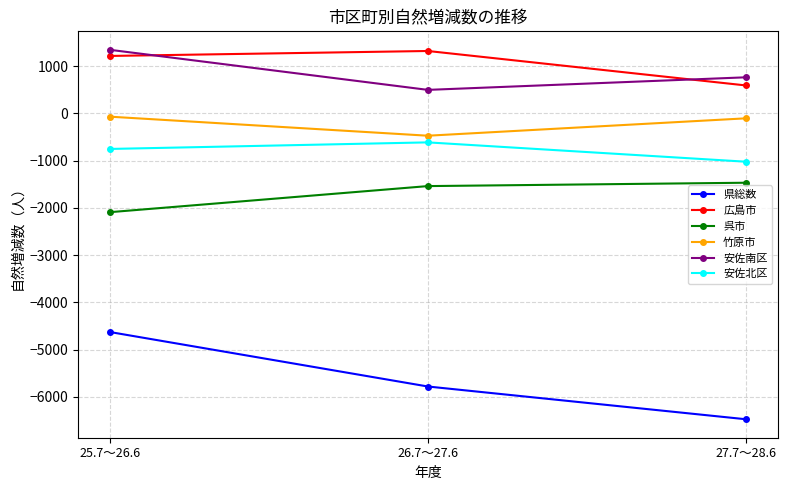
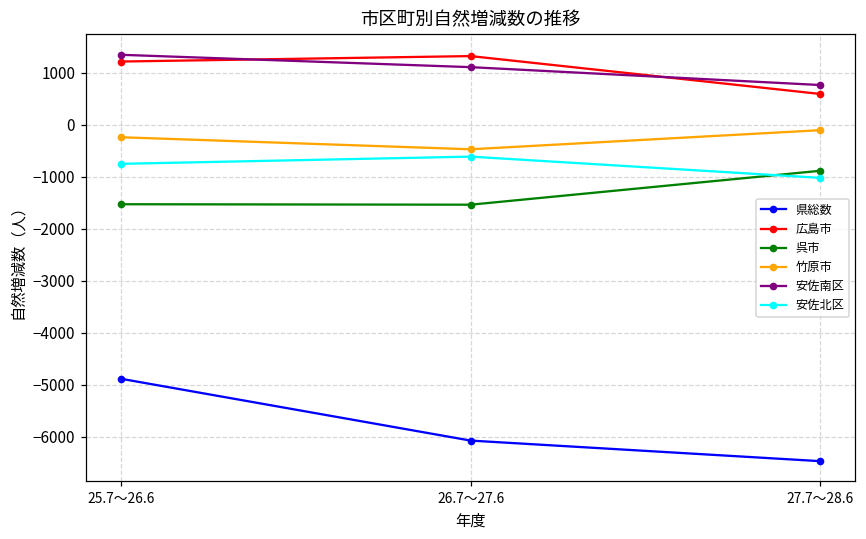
県総数, 25.7～26.6: -4600 -> -4900
呉市, 25.7～26.6: -2100 -> -1500
竹原市, 25.7～26.6: -100 -> -200
県総数, 26.7～27.6: -5800 -> -6100
安佐南区, 26.7～27.6: 500 -> 1100
呉市, 27.7～28.6: -1500 -> -900
